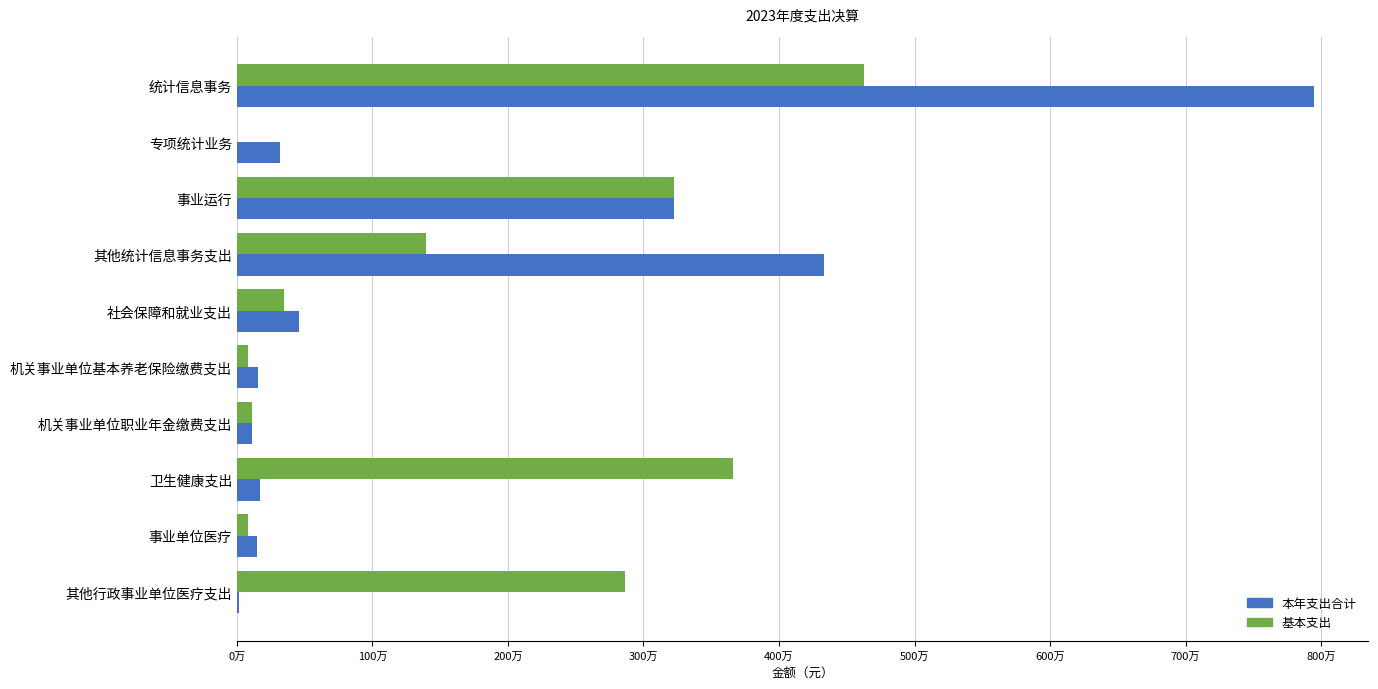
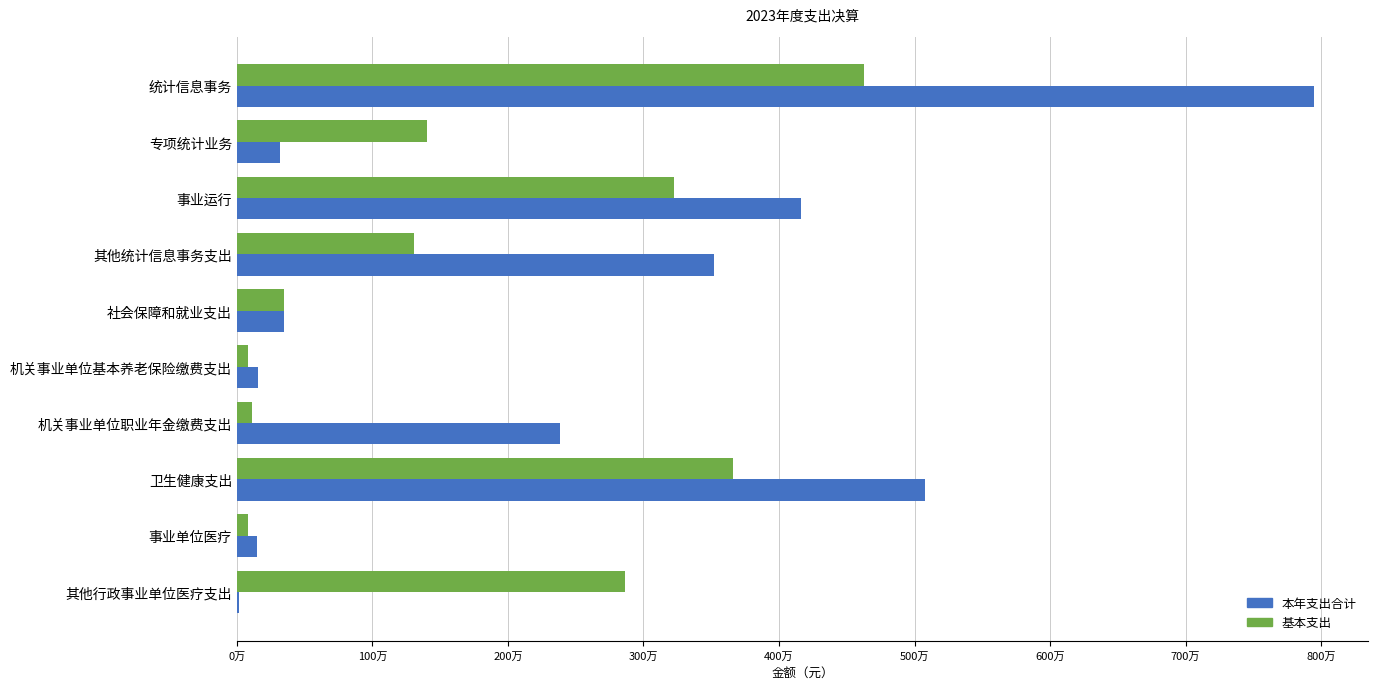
基本支出, 专项统计业务: 0万 -> 140万
本年支出合计, 事业运行: 323万 -> 416万
基本支出, 其他统计信息事务支出: 140万 -> 131万
本年支出合计, 其他统计信息事务支出: 433万 -> 352万
本年支出合计, 社会保障和就业支出: 46万 -> 35万
本年支出合计, 机关事业单位职业年金缴费支出: 12万 -> 238万
本年支出合计, 卫生健康支出: 17万 -> 507万
